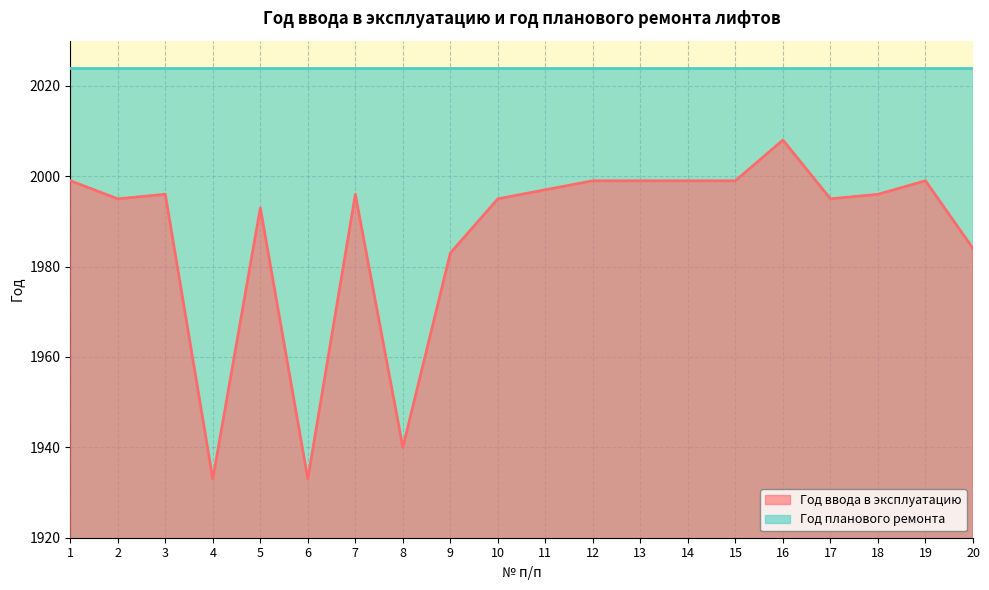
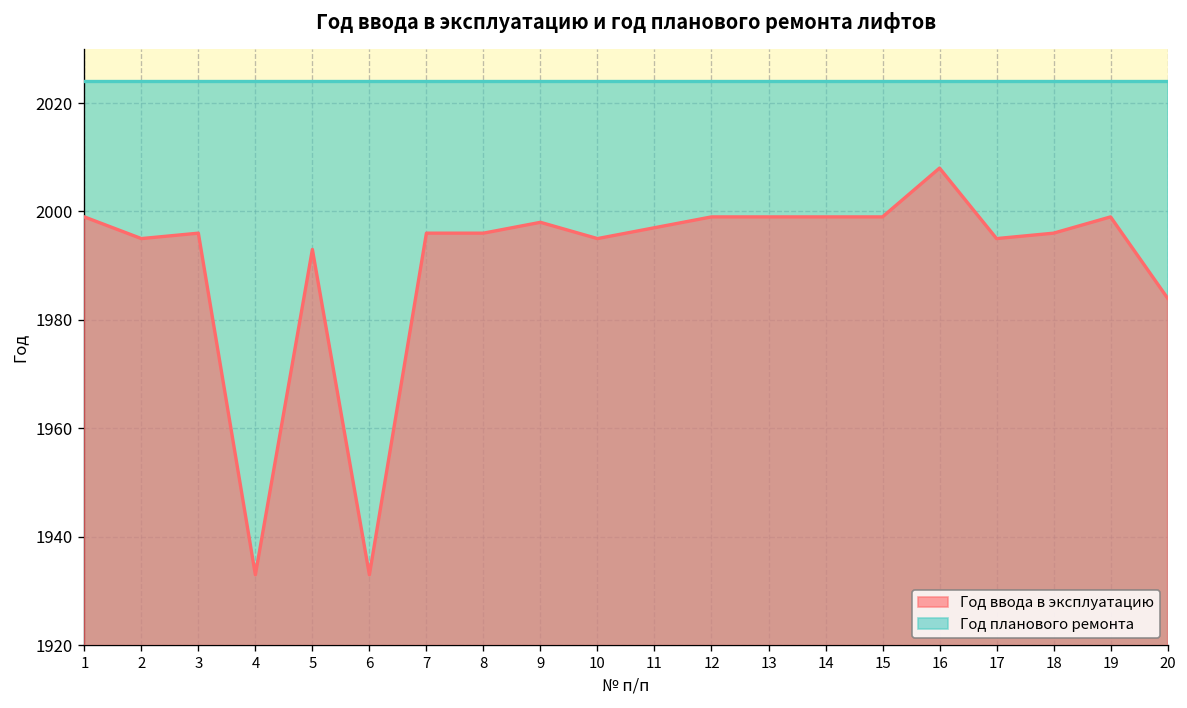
Год ввода в эксплуатацию, 8: 1940 -> 1996
Год ввода в эксплуатацию, 9: 1983 -> 1998
